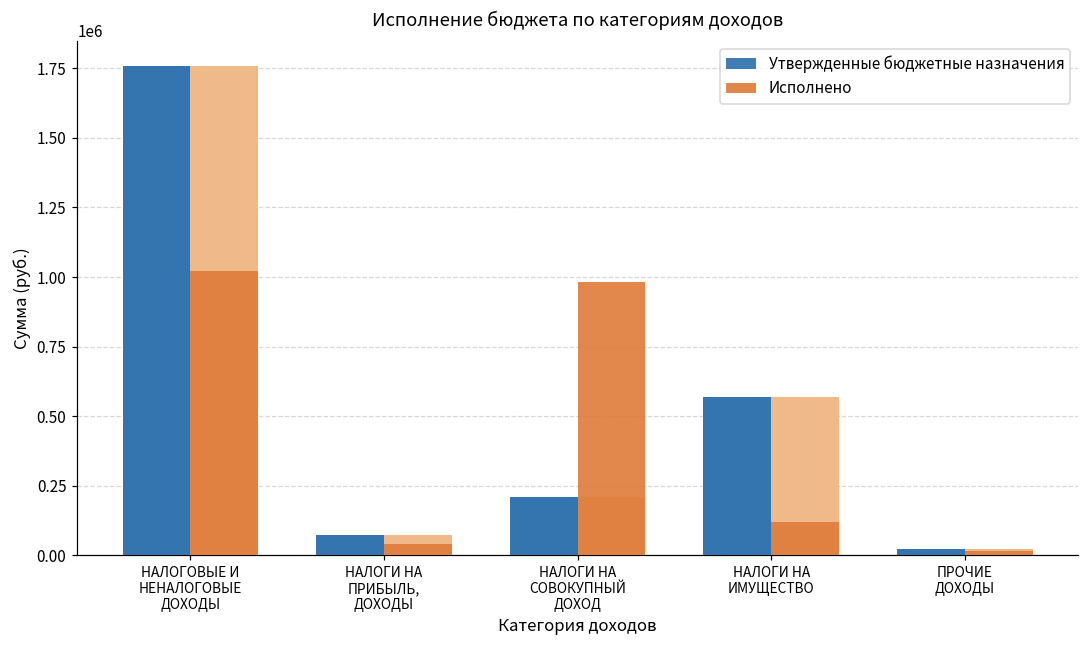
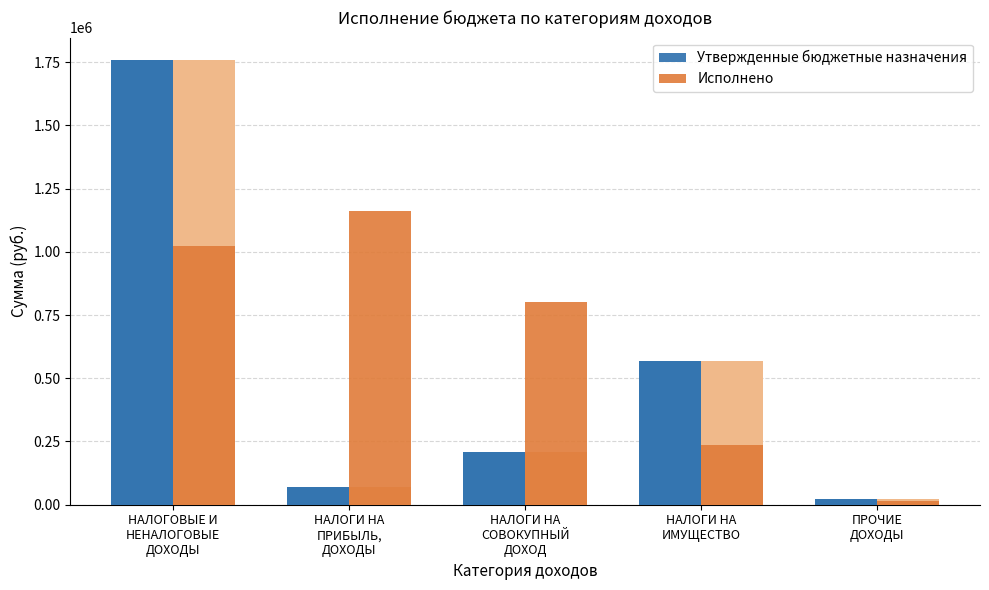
Исполнено, НАЛОГИ НА ПРИБЫЛЬ, ДОХОДЫ: 40000 -> 1160000
Исполнено, НАЛОГИ НА СОВОКУПНЫЙ ДОХОД: 980000 -> 800000
Исполнено, НАЛОГИ НА ИМУЩЕСТВО: 120000 -> 240000
